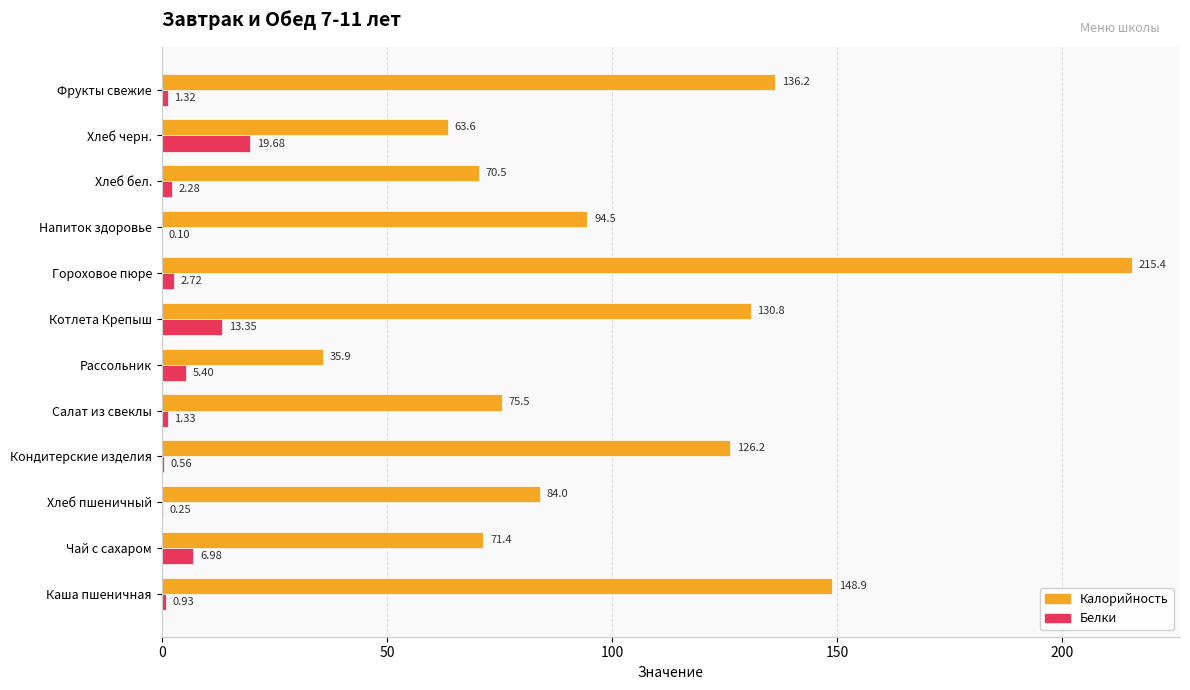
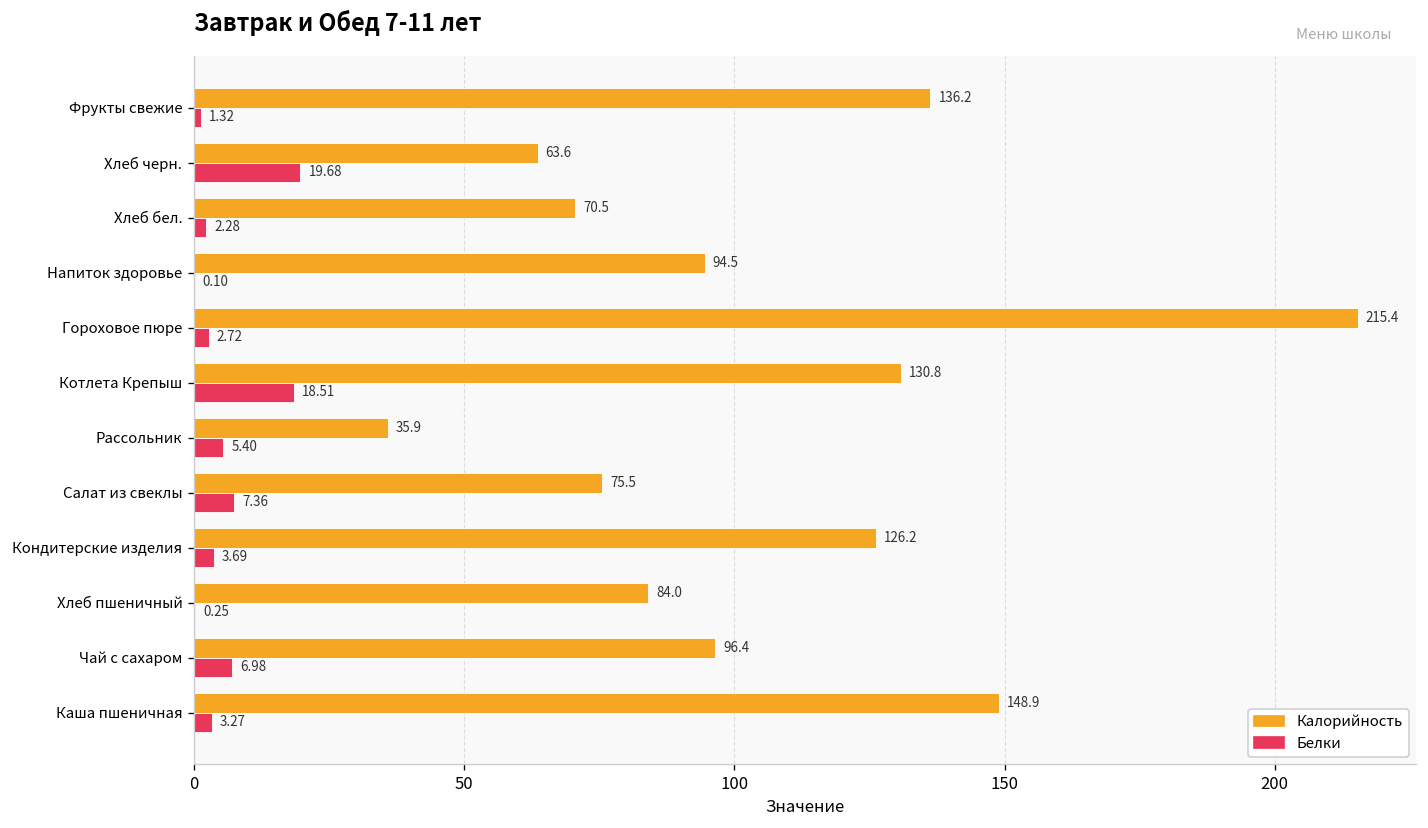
Белки, Котлета Крепыш: 13.35 -> 18.51
Белки, Салат из свеклы: 1.33 -> 7.36
Белки, Кондитерские изделия: 0.56 -> 3.69
Калорийность, Чай с сахаром: 71.4 -> 96.4
Белки, Каша пшеничная: 0.93 -> 3.27
